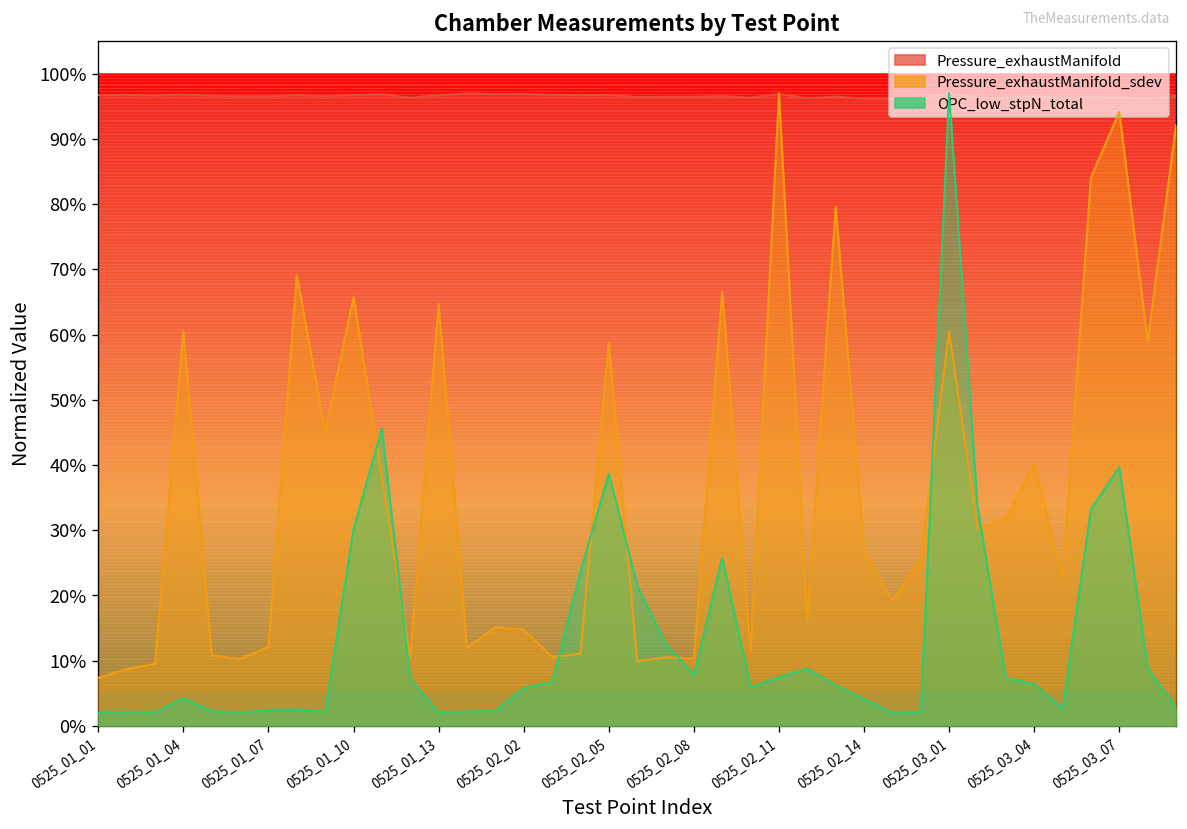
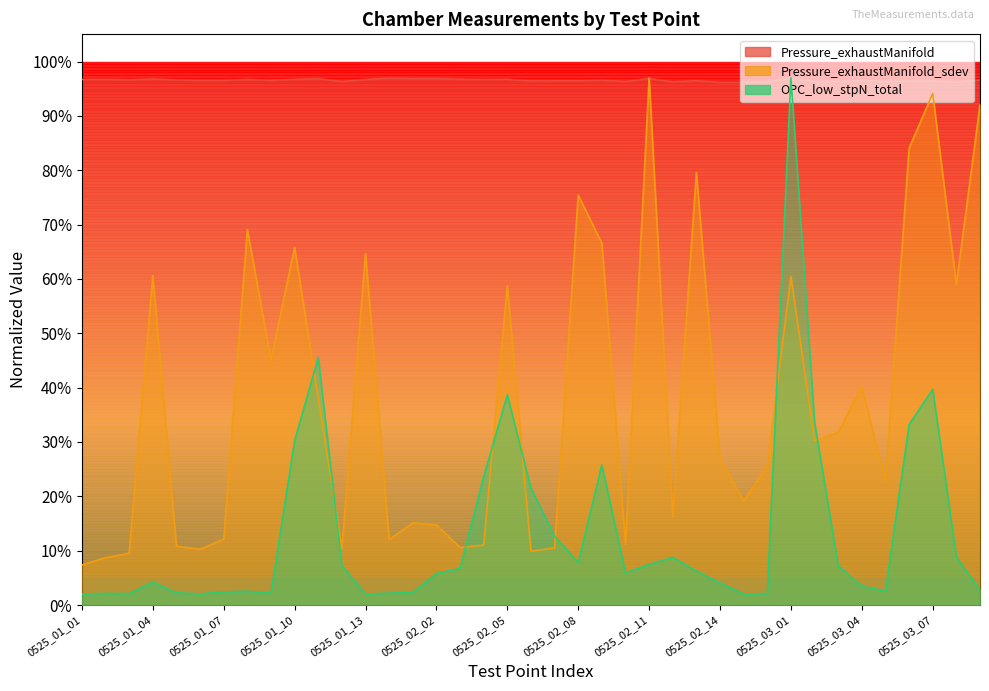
Pressure_exhaustManifold_sdev, 0525_02_08: 10% -> 75%
OPC_low_stpN_total, 0525_03_04: 6% -> 3%
